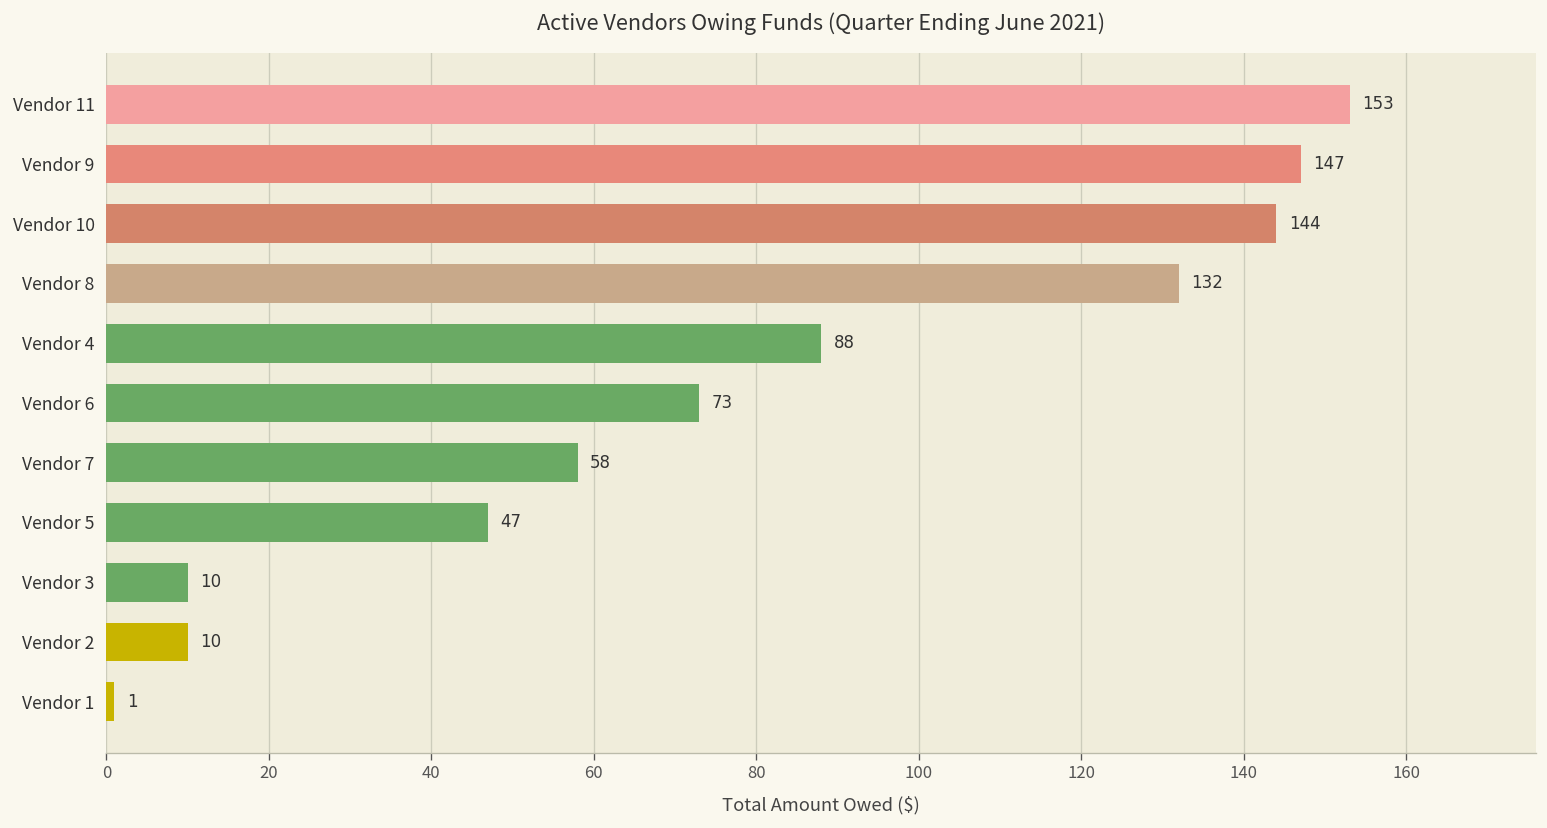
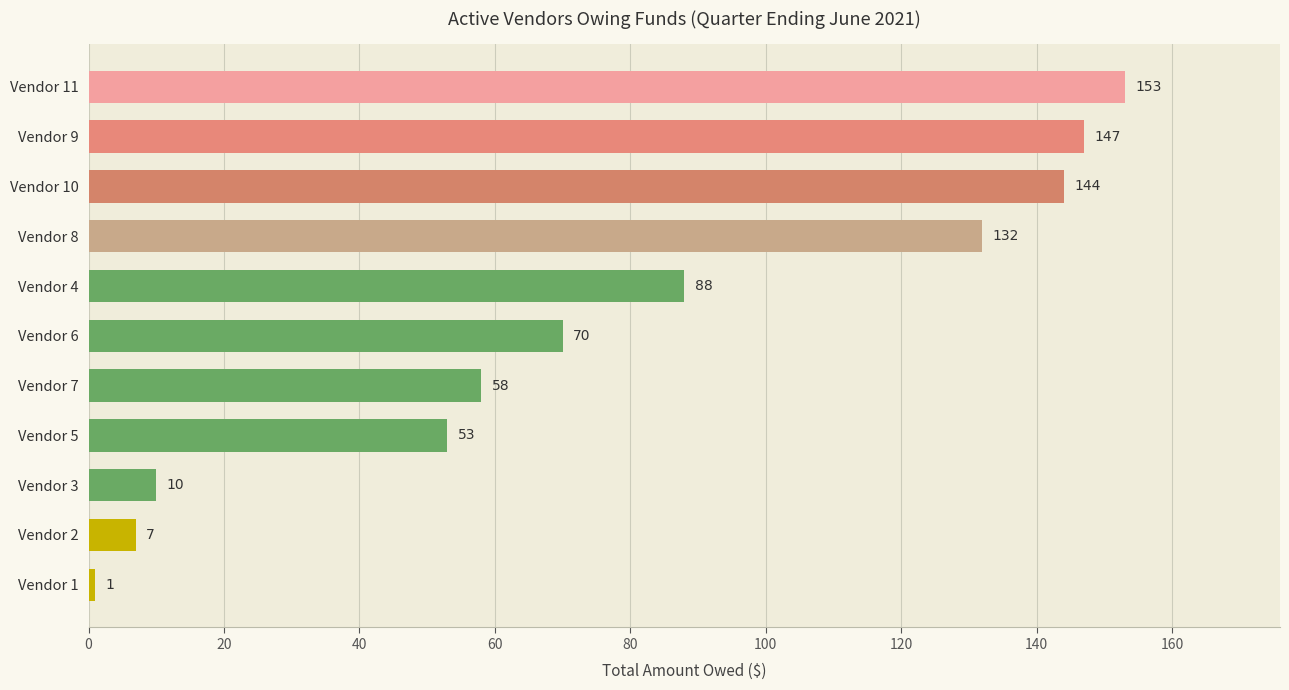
Vendor 6: 73 -> 70
Vendor 5: 47 -> 53
Vendor 2: 10 -> 7
